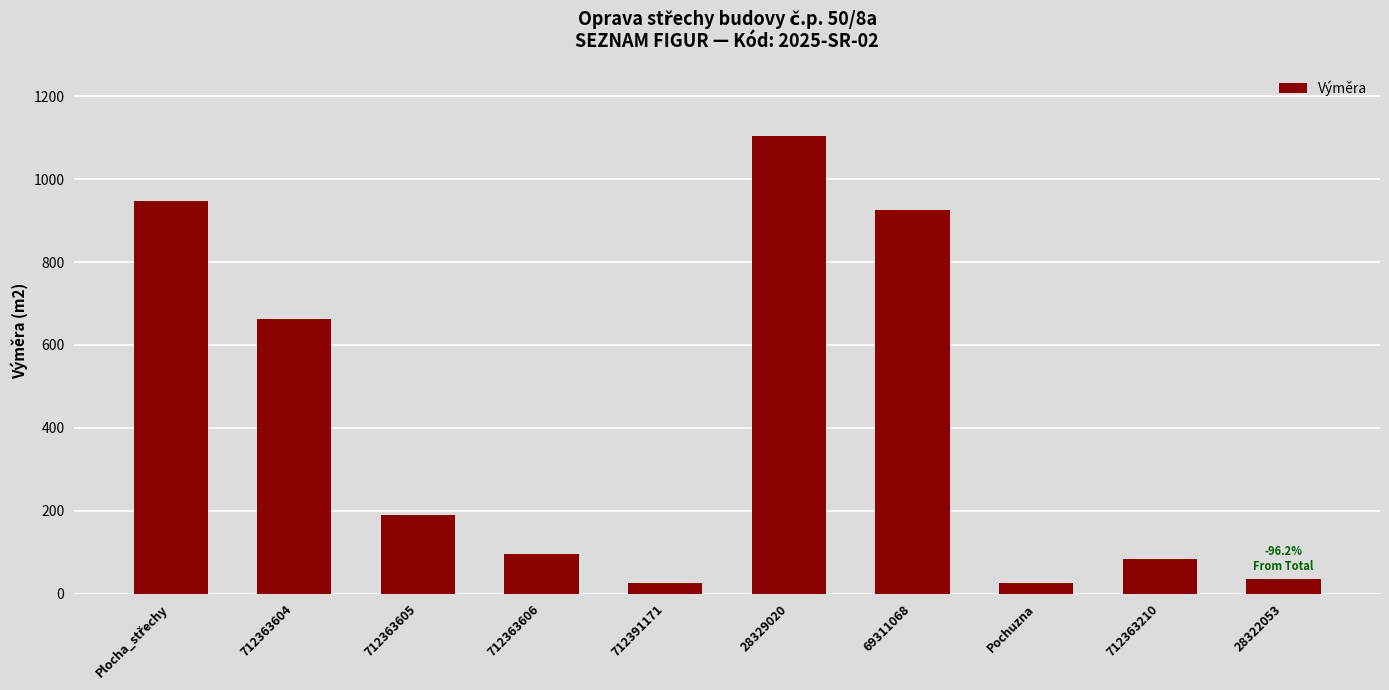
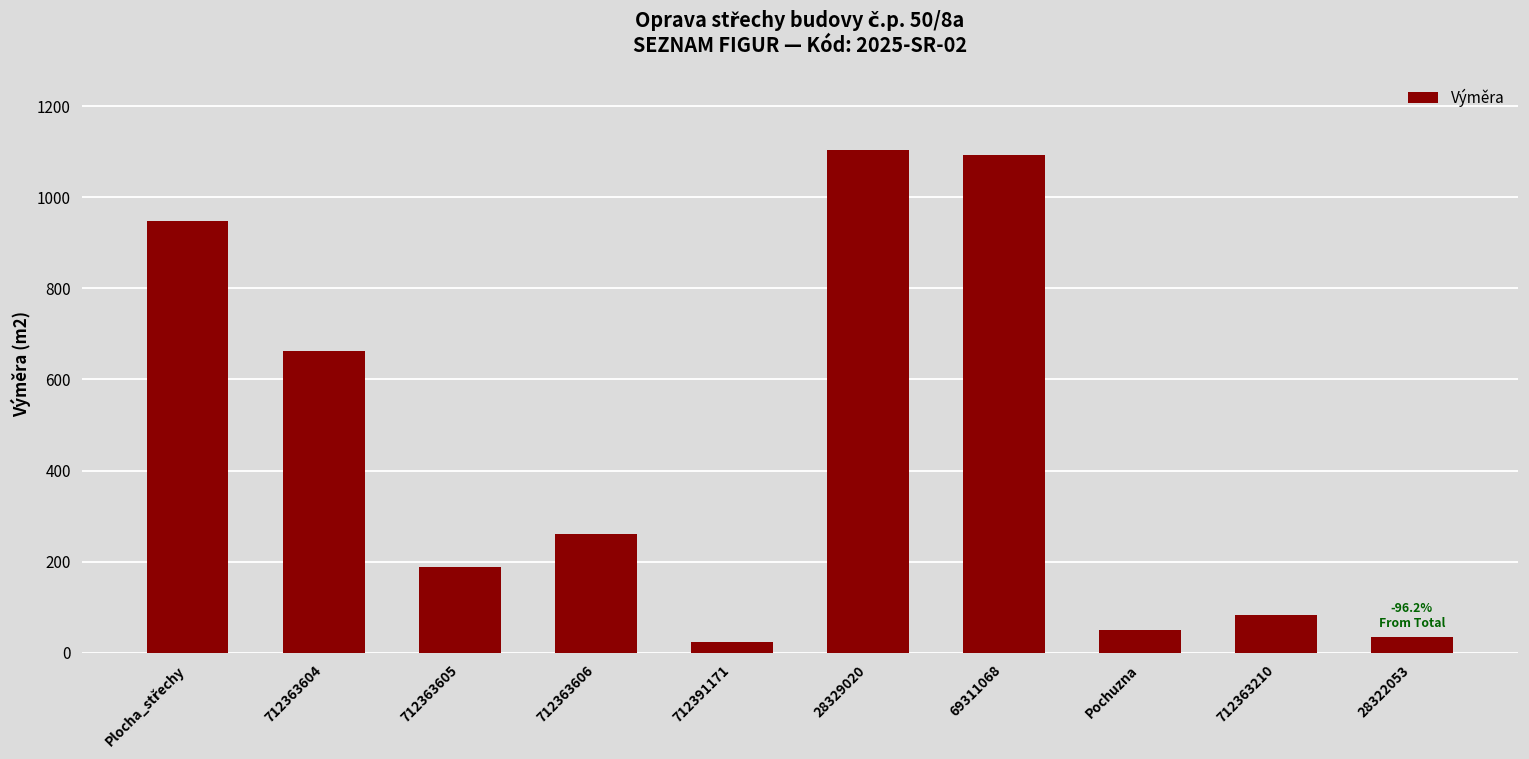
712363606: 90 -> 260
69311068: 930 -> 1090
Pochuzna: 30 -> 50
